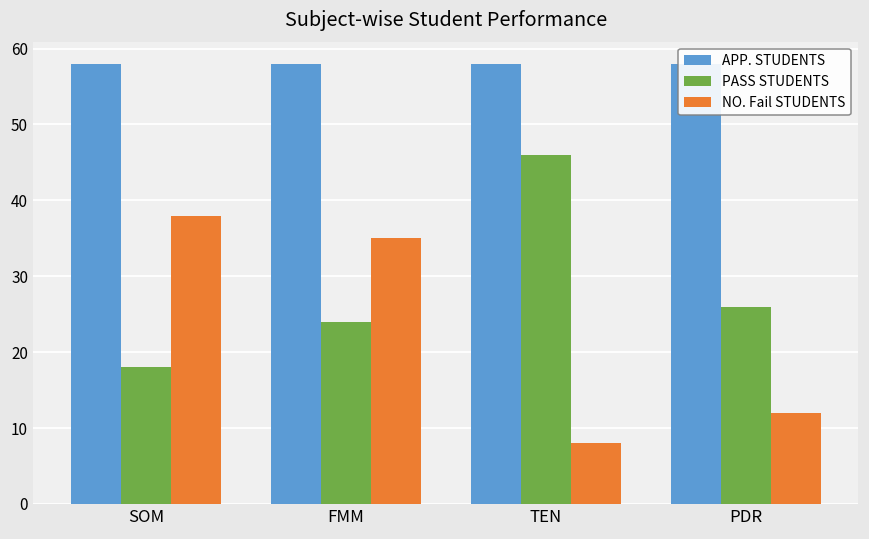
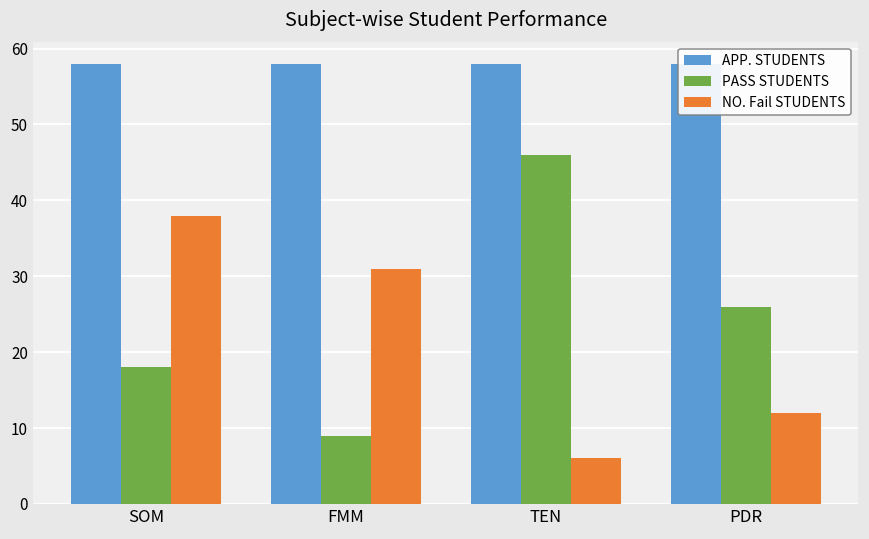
PASS STUDENTS, FMM: 24 -> 9
NO. Fail STUDENTS, FMM: 35 -> 31
NO. Fail STUDENTS, TEN: 8 -> 6
